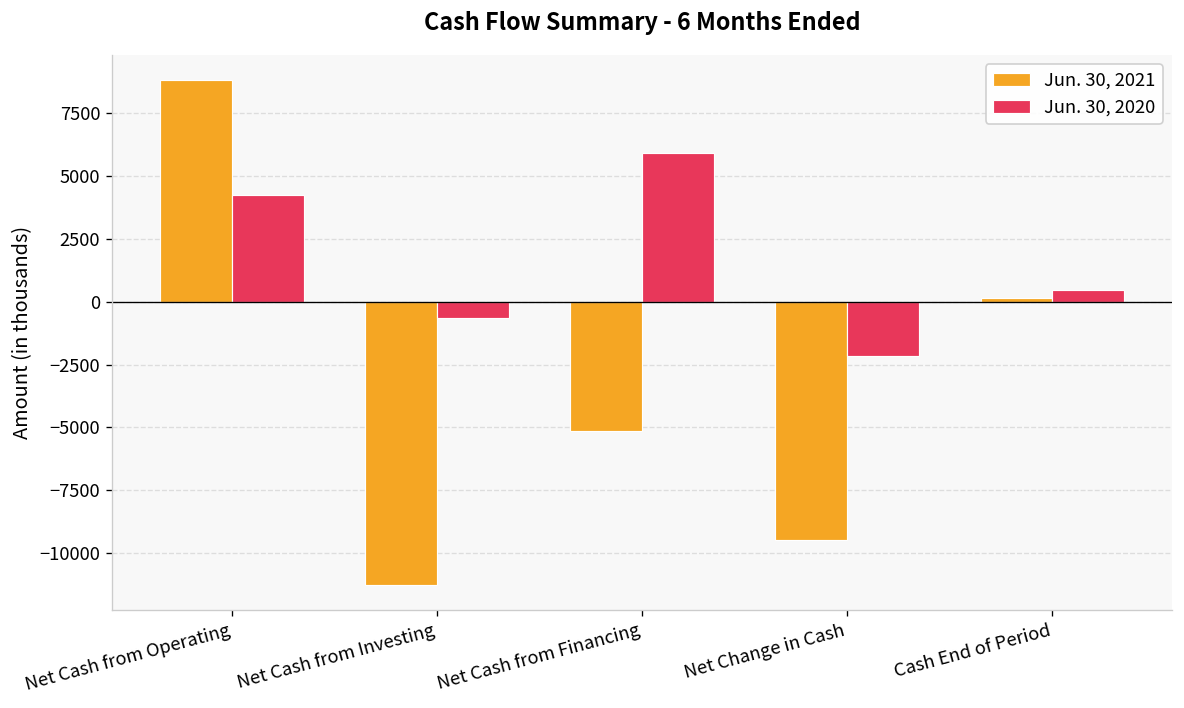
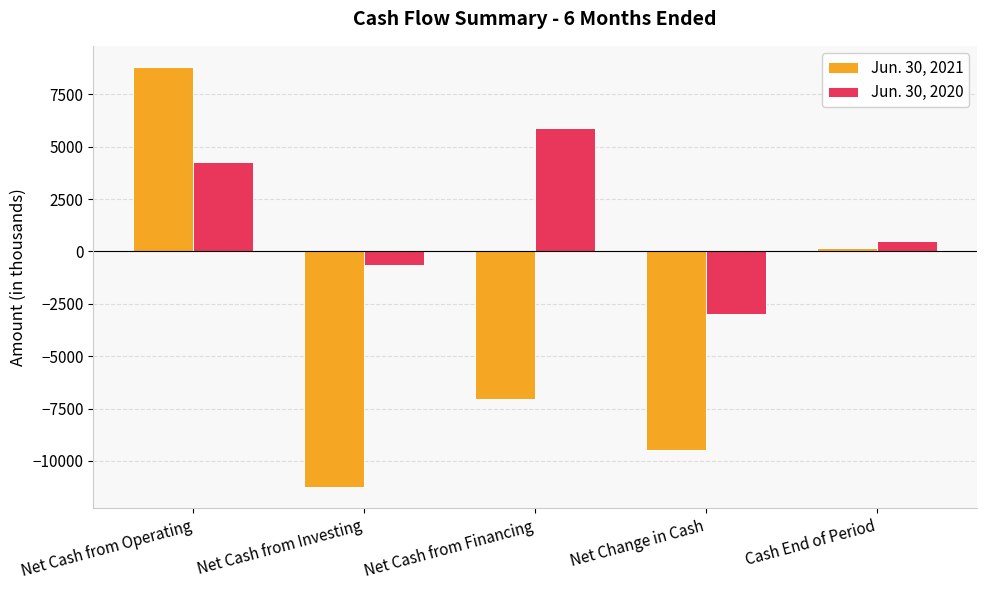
Jun. 30, 2021, Net Cash from Financing: -5200 -> -7000
Jun. 30, 2020, Net Change in Cash: -2200 -> -3000
